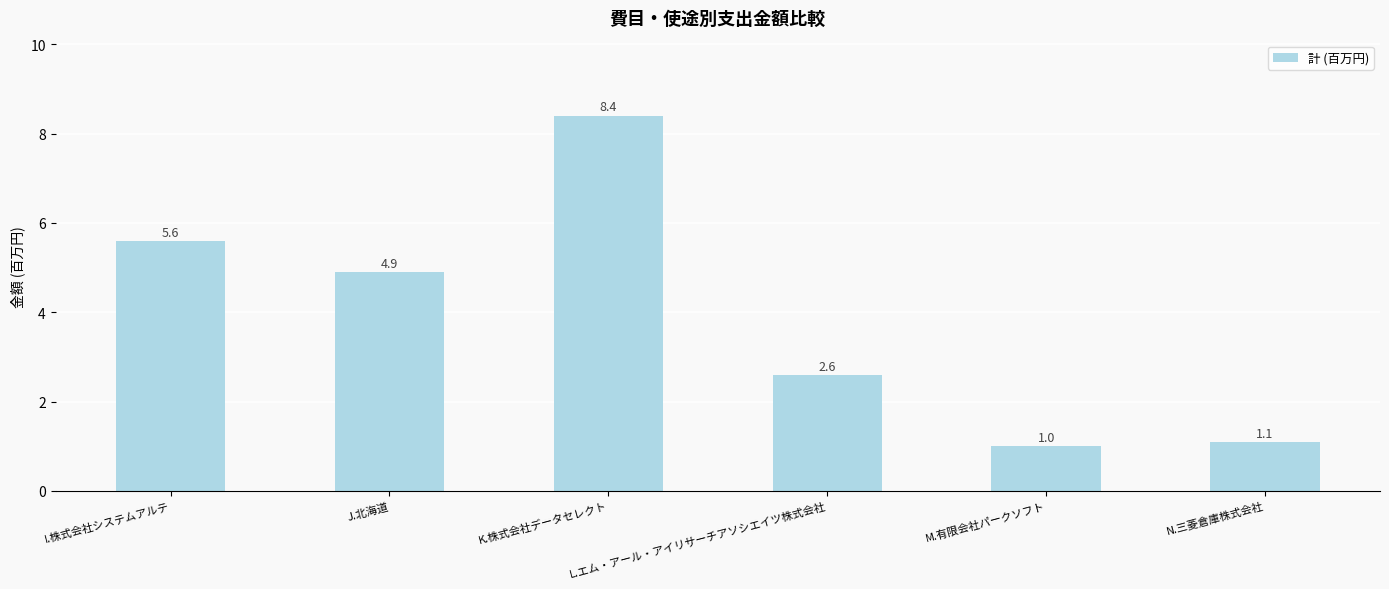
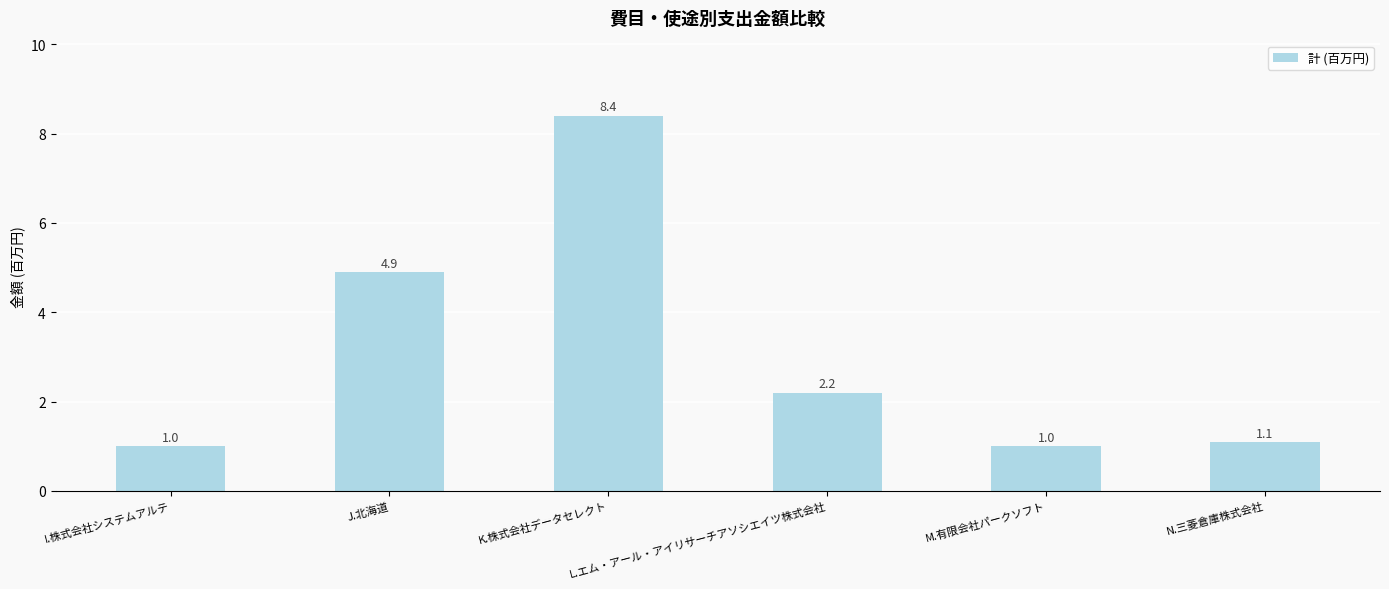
I.株式会社システムアルテ: 5.6 -> 1.0
L.エム・アール・アイリサーチアソシエイツ株式会社: 2.6 -> 2.2
